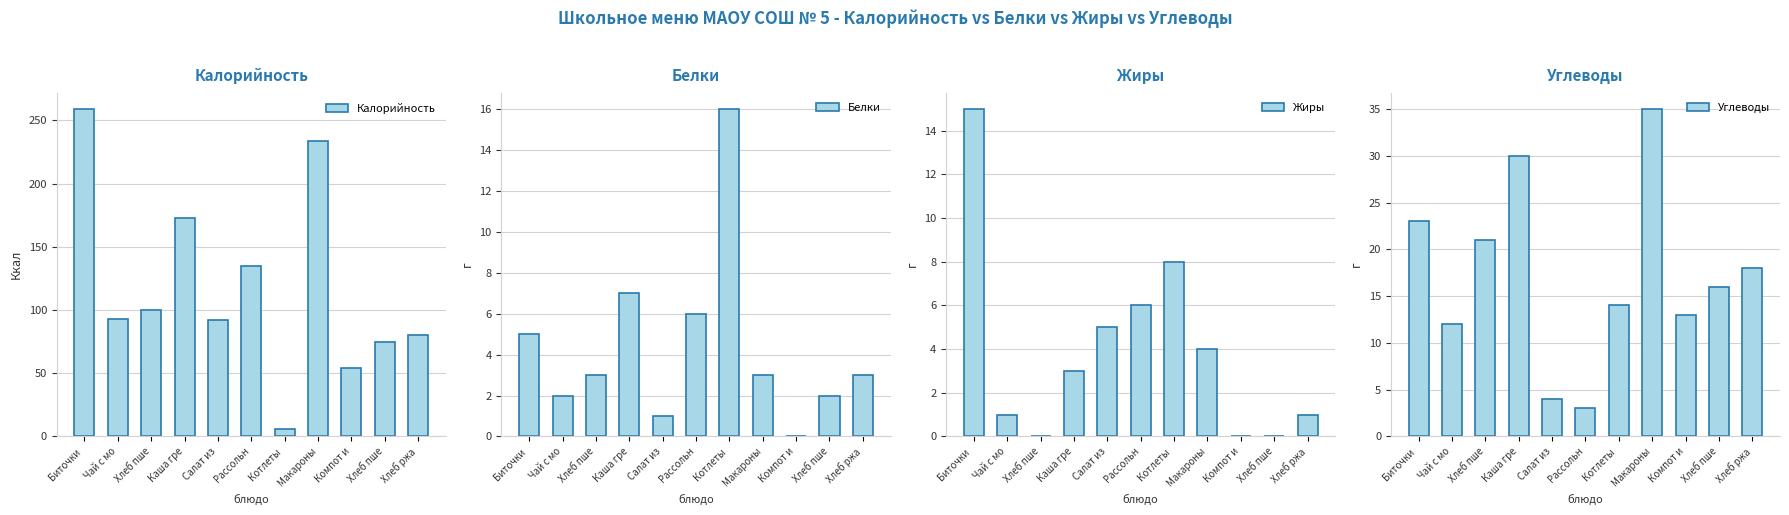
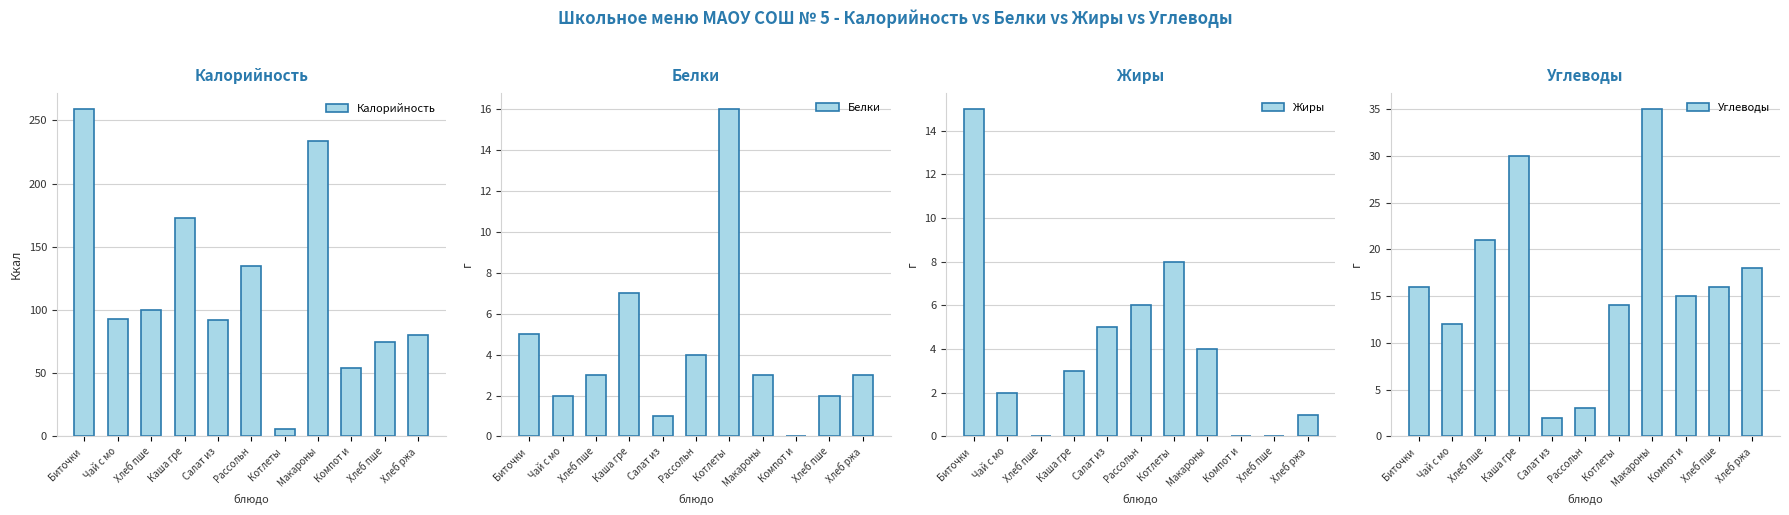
Белки, Рассольн: 6 -> 4
Жиры, Чай с мо: 1 -> 2
Углеводы, Биточки: 23 -> 16
Углеводы, Салат из: 4 -> 2
Углеводы, Компот и: 13 -> 15
